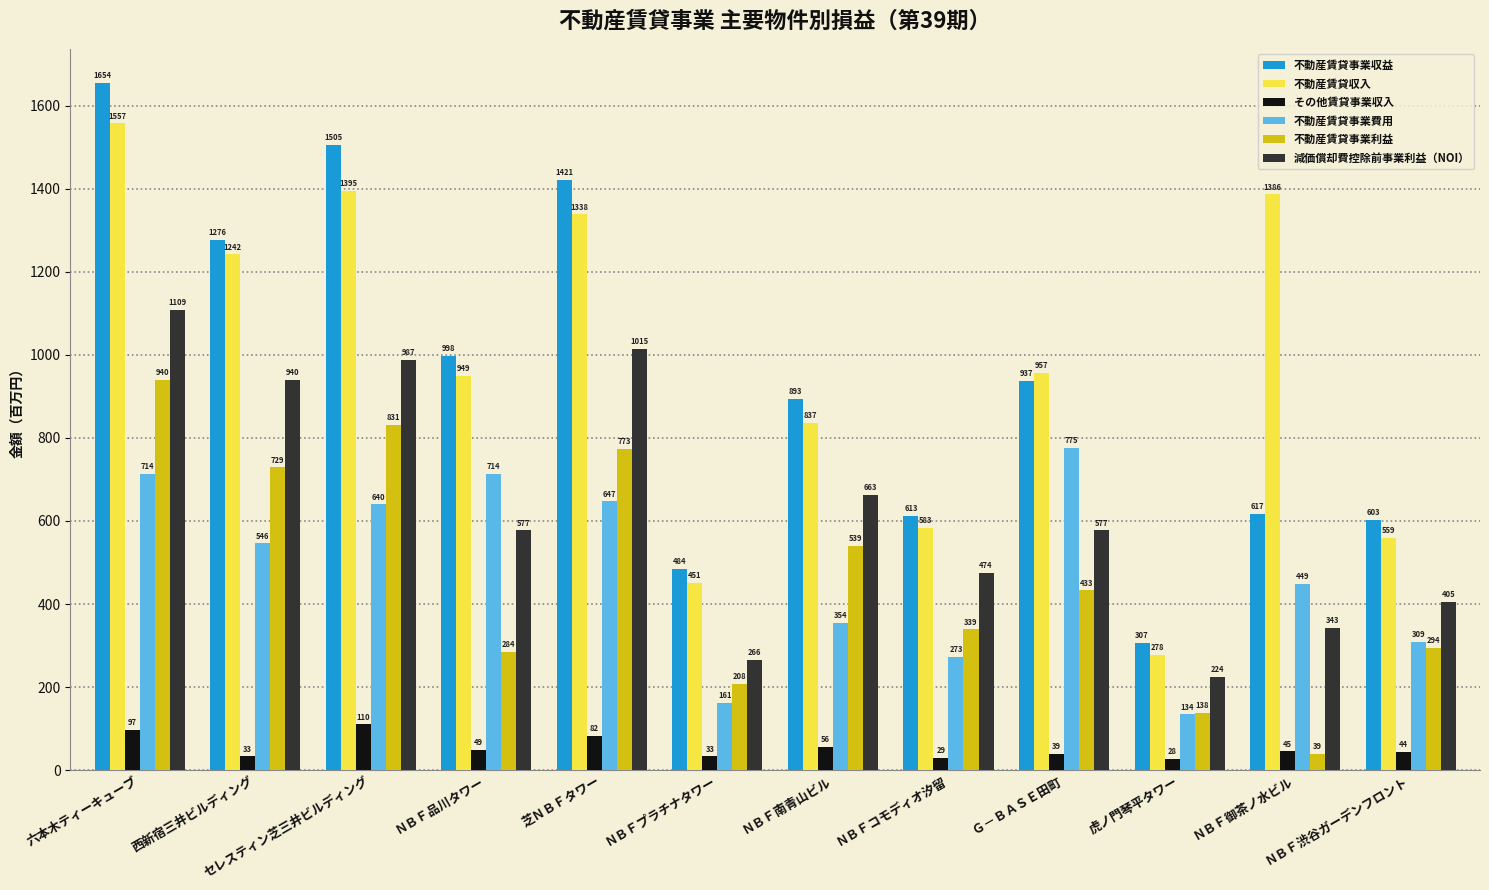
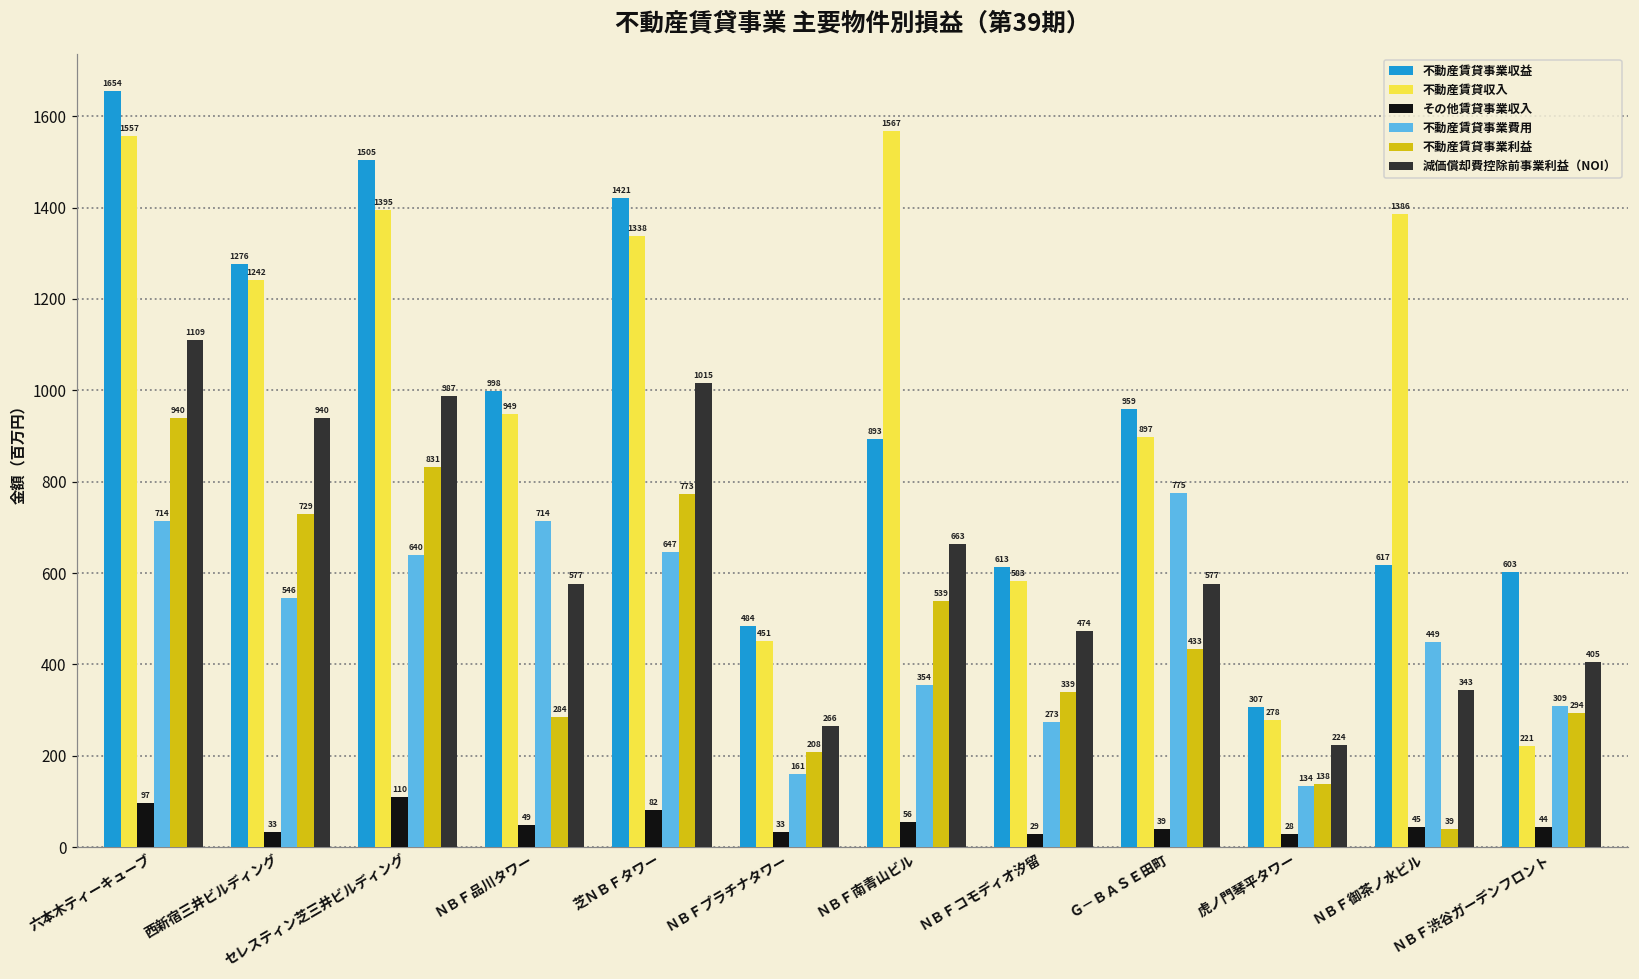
不動産賃貸収入, ＮＢＦ南青山ビル: 837 -> 1567
不動産賃貸事業収益, Ｇ－ＢＡＳＥ田町: 937 -> 959
不動産賃貸収入, Ｇ－ＢＡＳＥ田町: 957 -> 897
不動産賃貸収入, ＮＢＦ渋谷ガーデンフロント: 559 -> 221
